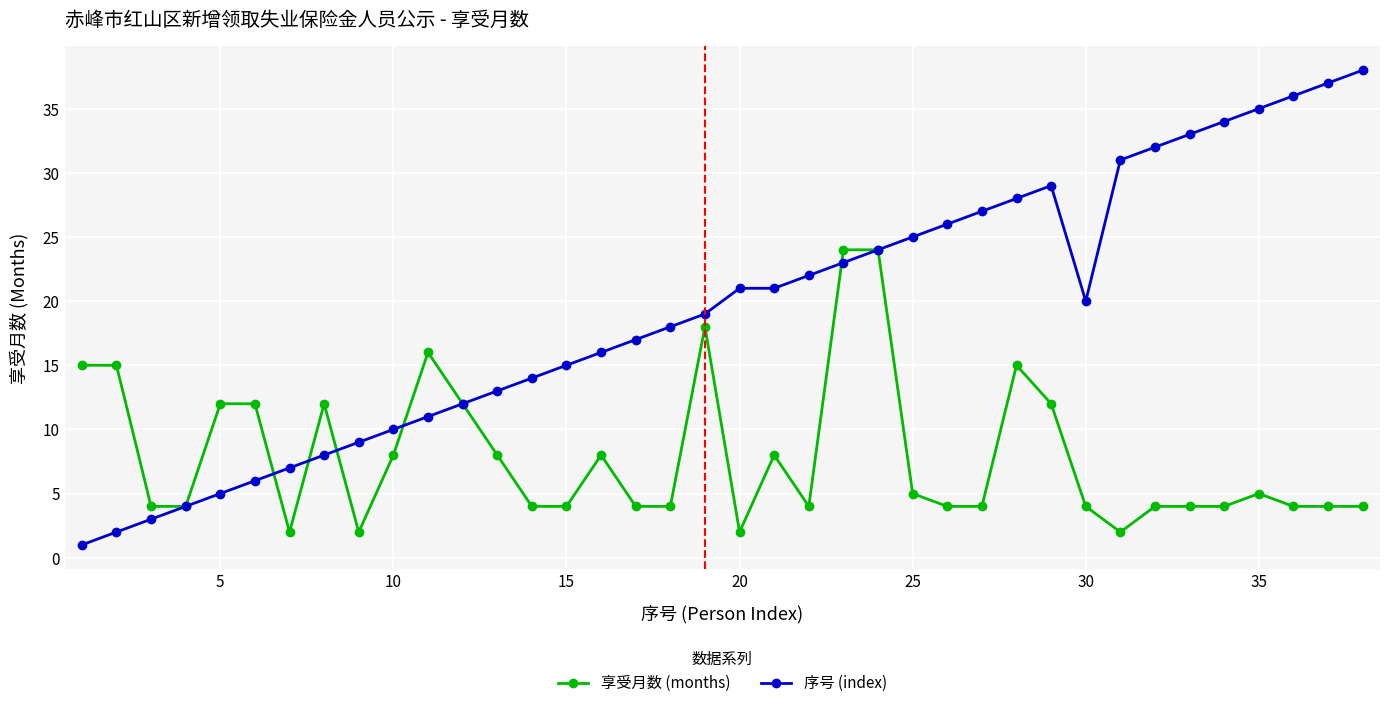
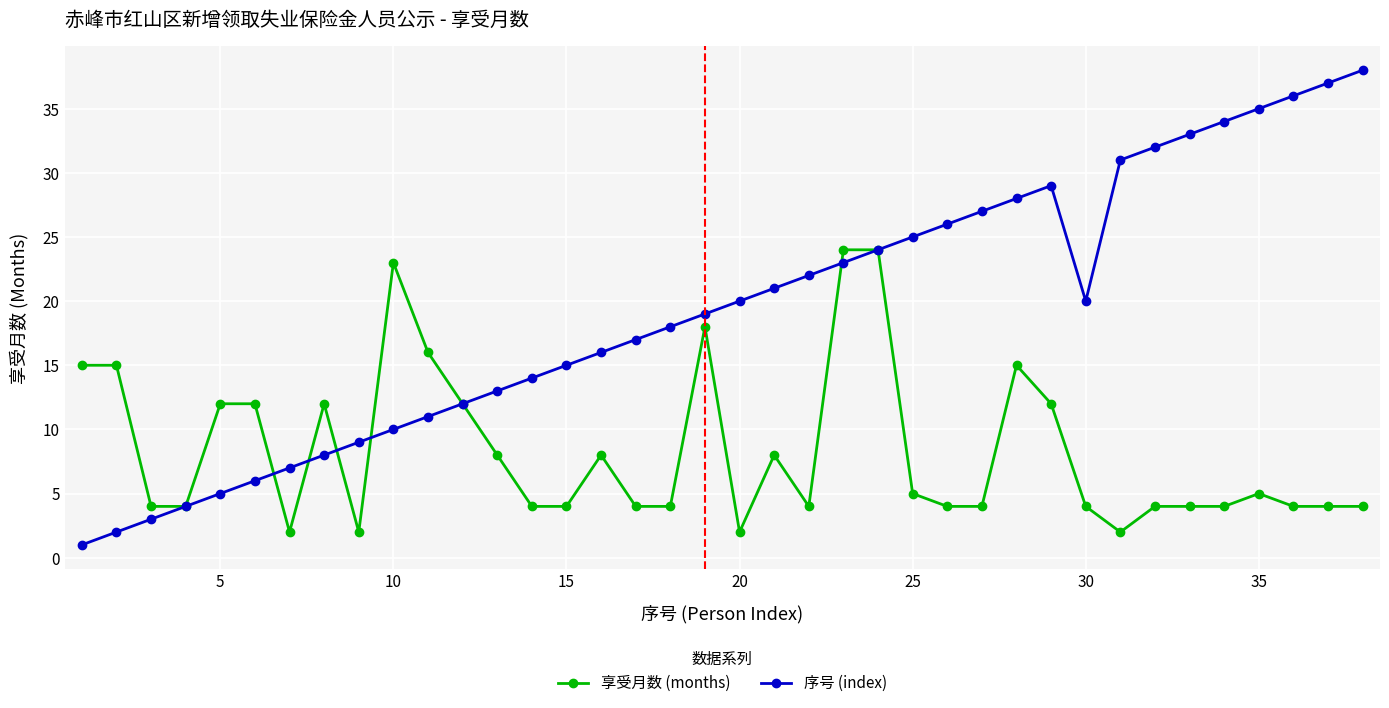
享受月数 (months), 10: 8 -> 23
序号 (index), 20: 21 -> 20
